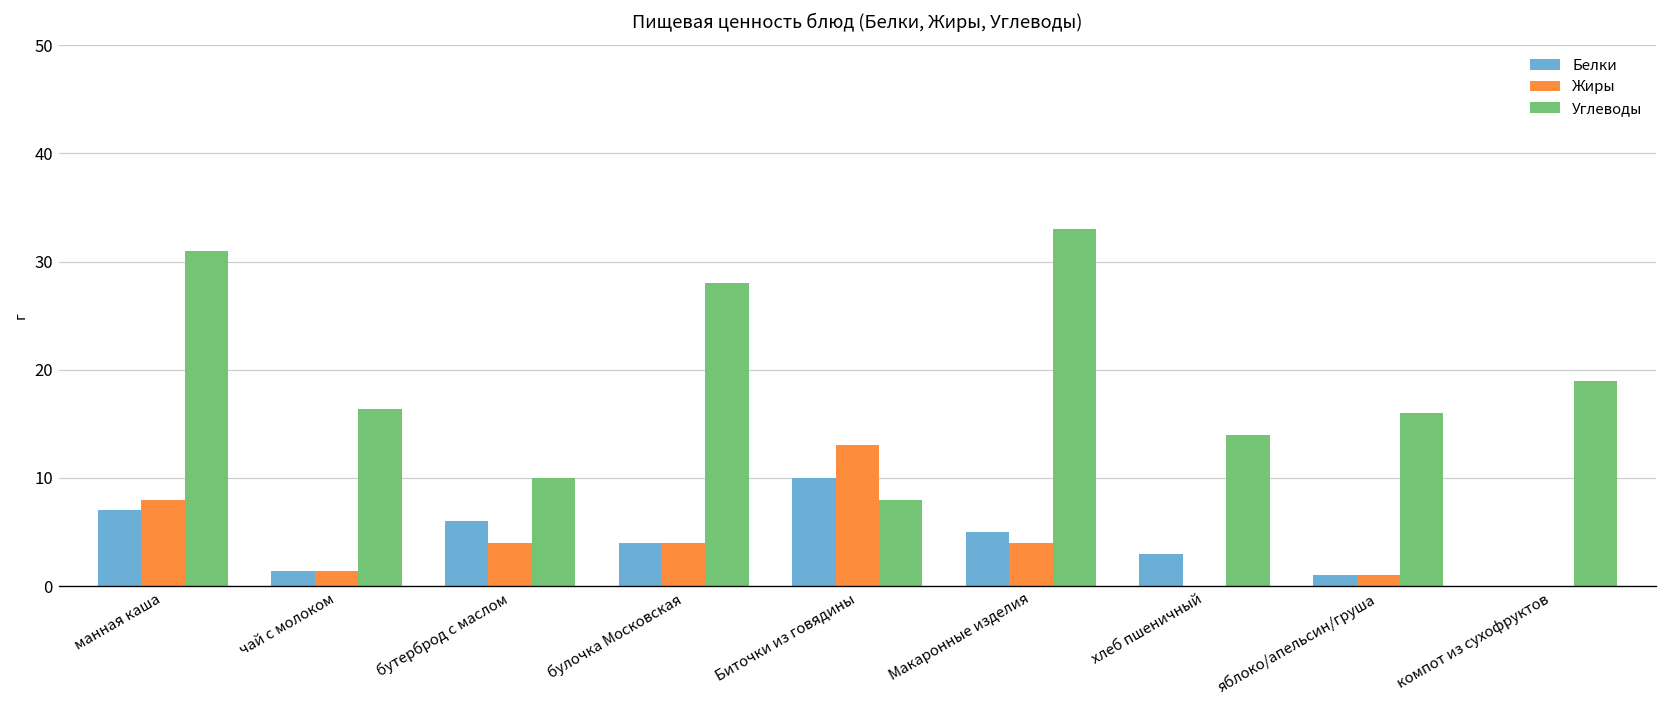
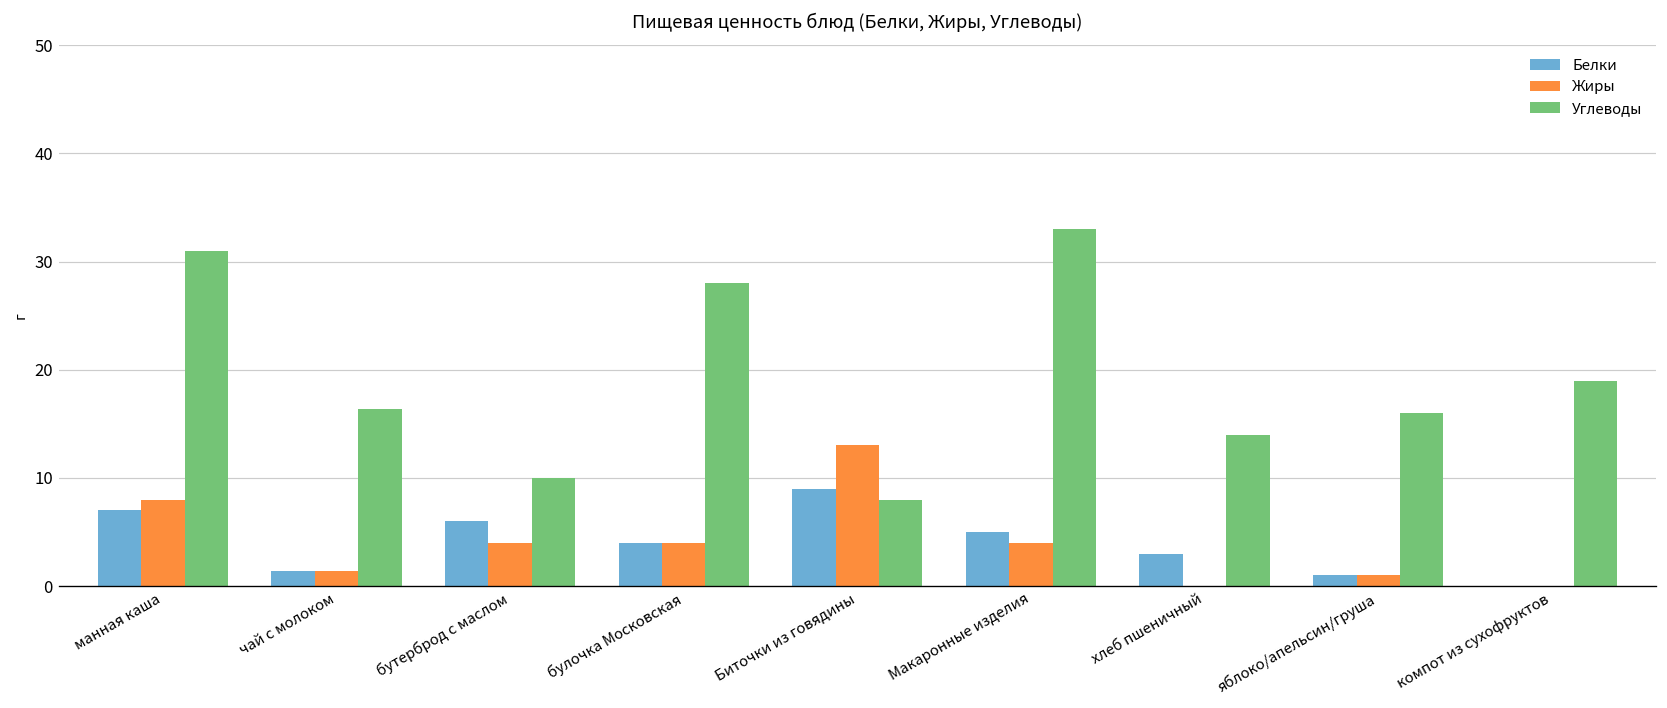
Белки, Биточки из говядины: 10 -> 9
